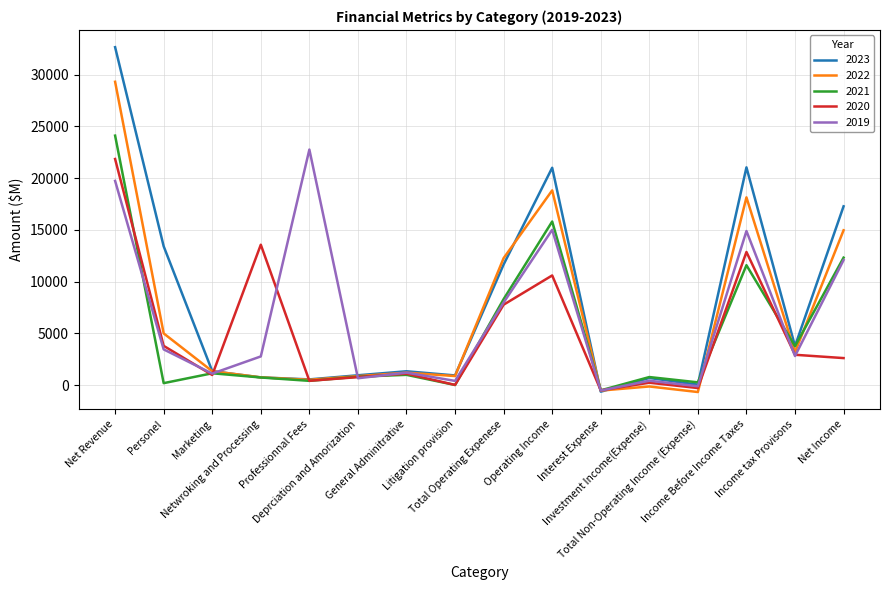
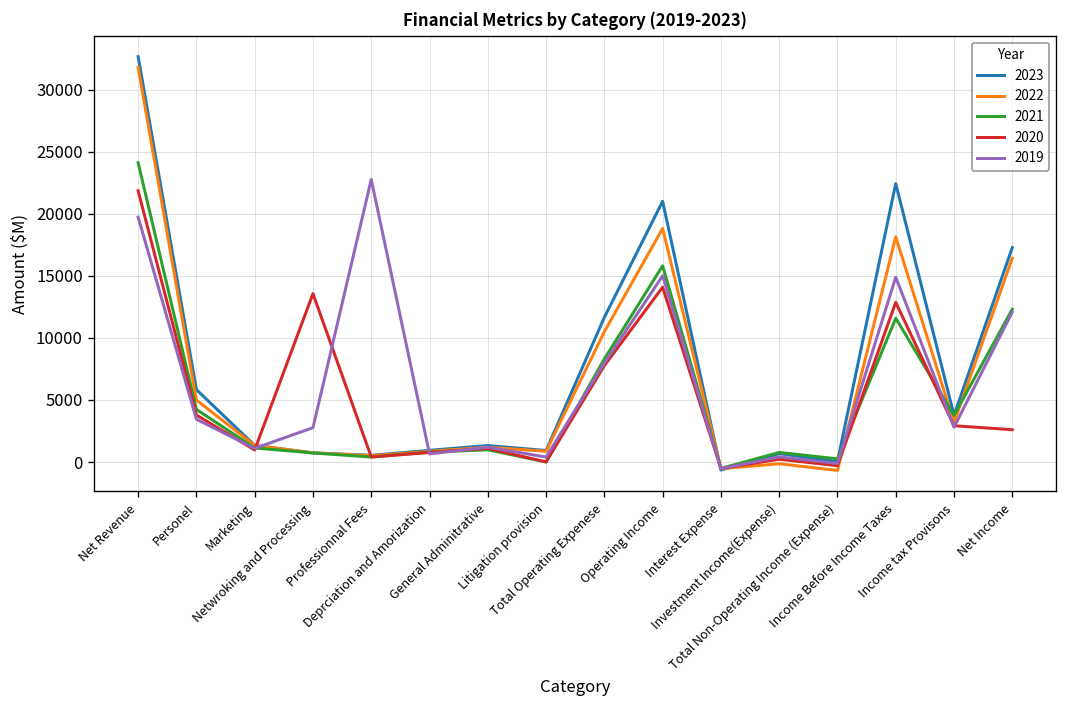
2022, Net Revenue: 29300 -> 31800
2023, Personel: 13400 -> 5800
2021, Personel: 200 -> 4200
2022, Total Operating Expenese: 12300 -> 10500
2020, Operating Income: 10600 -> 14100
2023, Income Before Income Taxes: 21000 -> 22400
2022, Net Income: 15000 -> 16400
